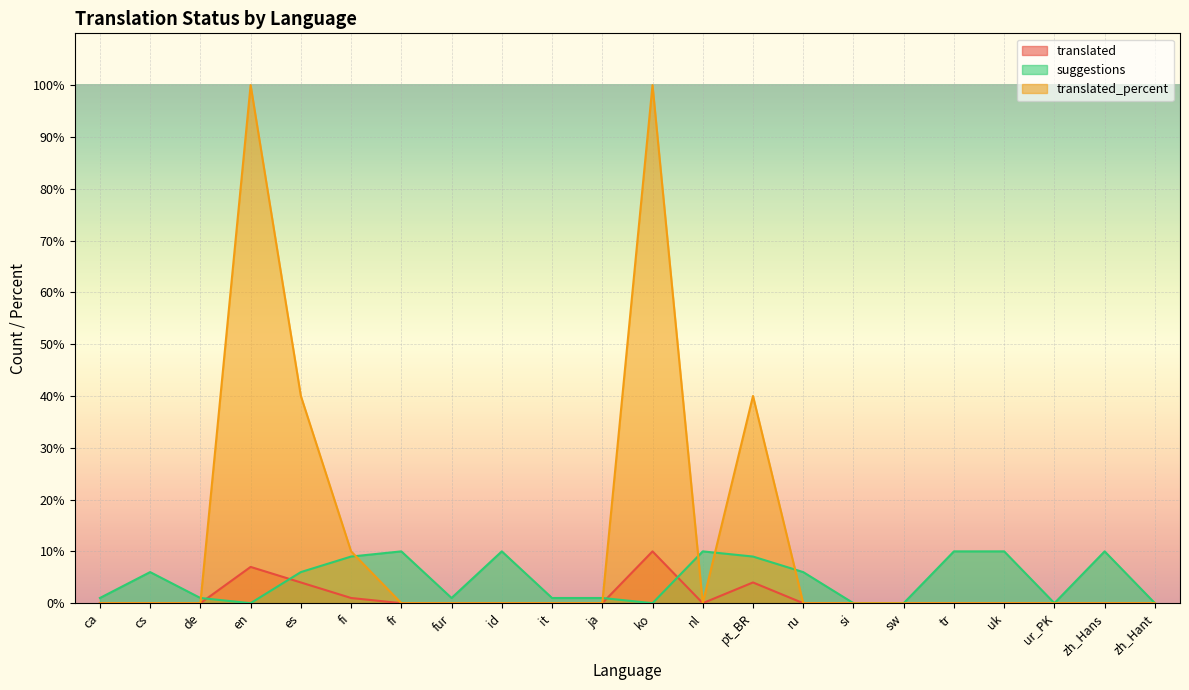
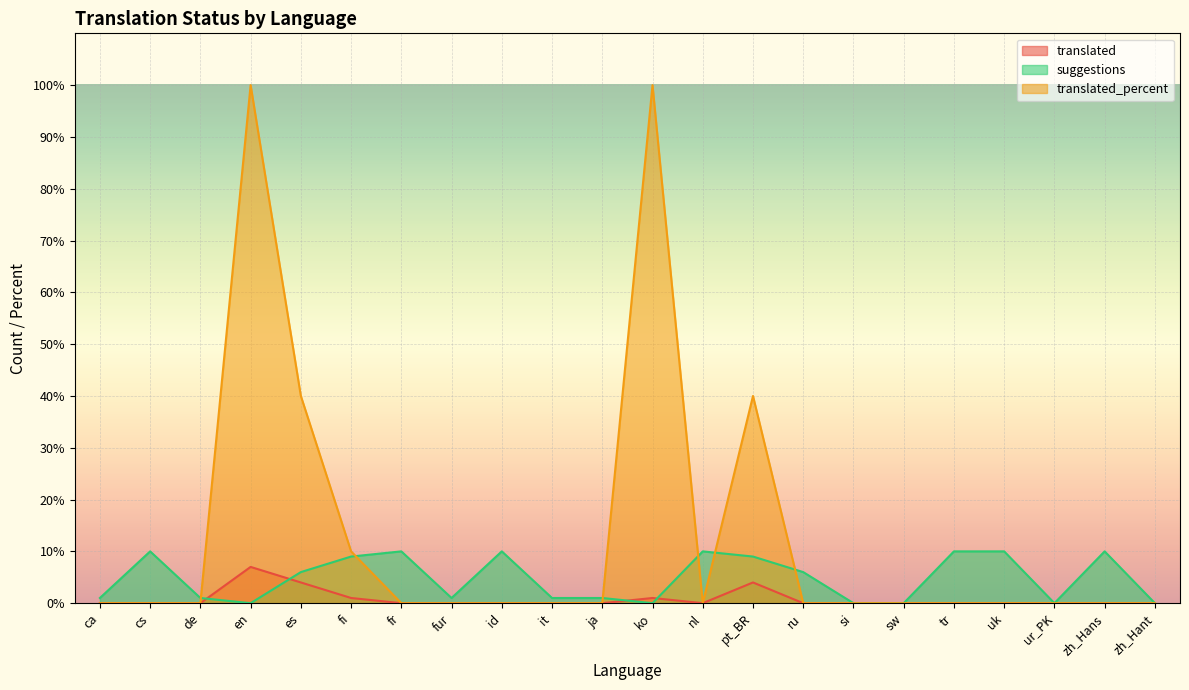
suggestions, cs: 6% -> 10%
translated, ko: 10% -> 1%
